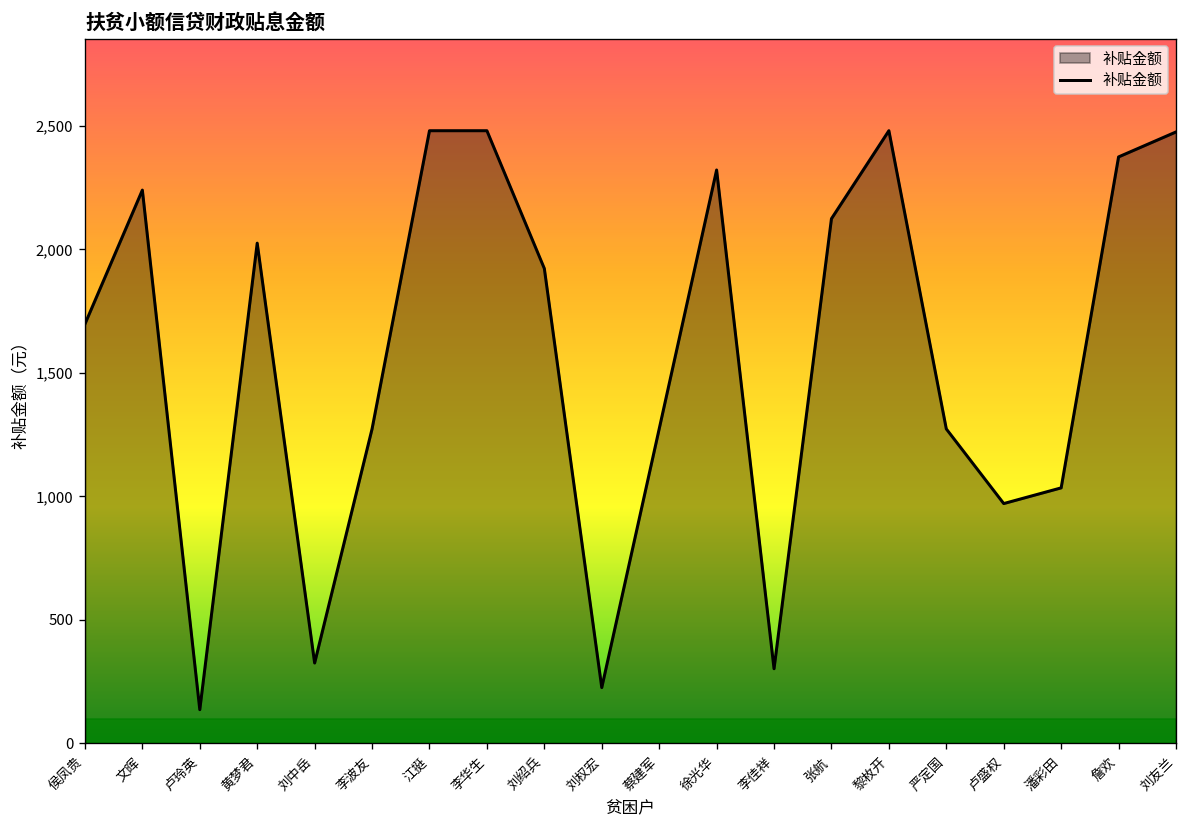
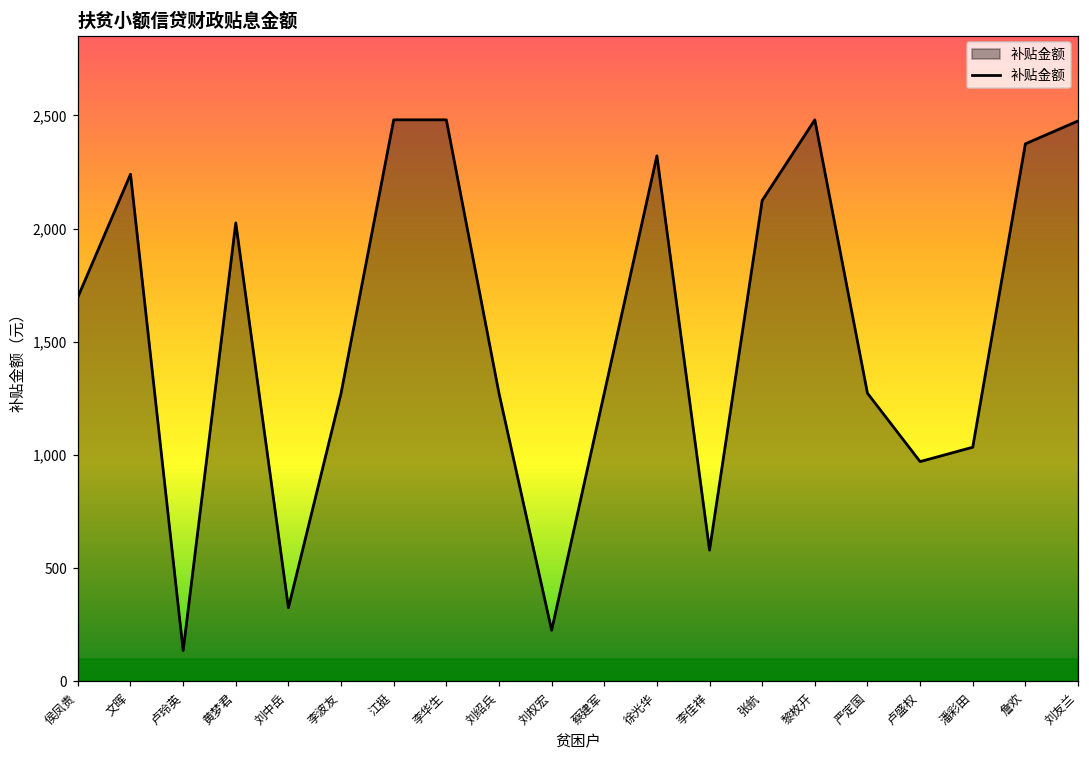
刘绍兵: 1,920 -> 1,270
李佳祥: 300 -> 580
